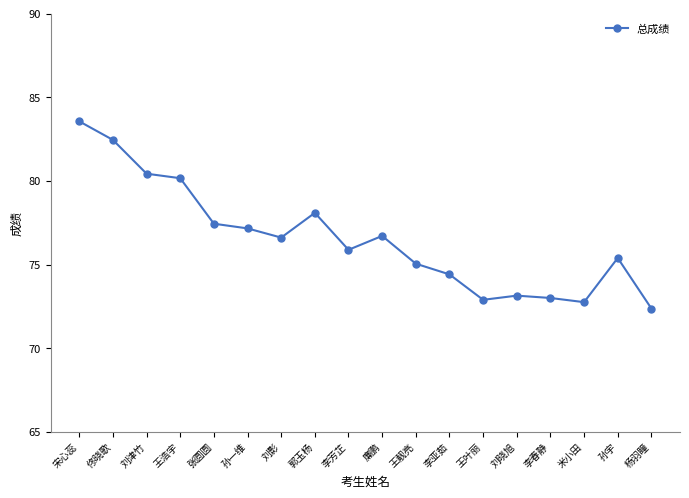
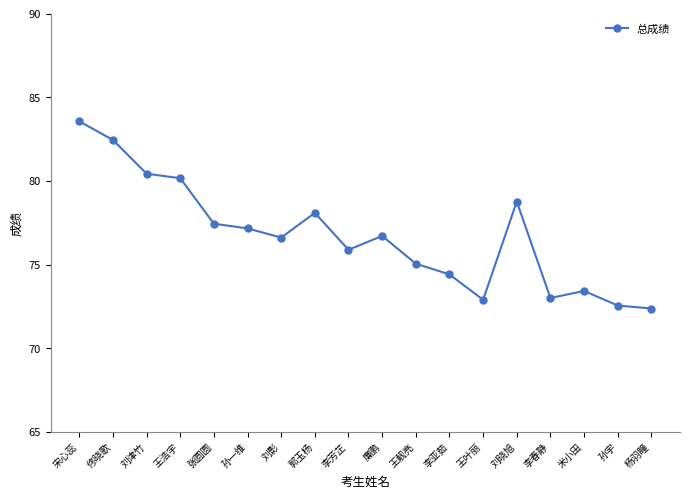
刘晓旭: 73.2 -> 78.8
米小田: 72.8 -> 73.4
孙宇: 75.4 -> 72.6
